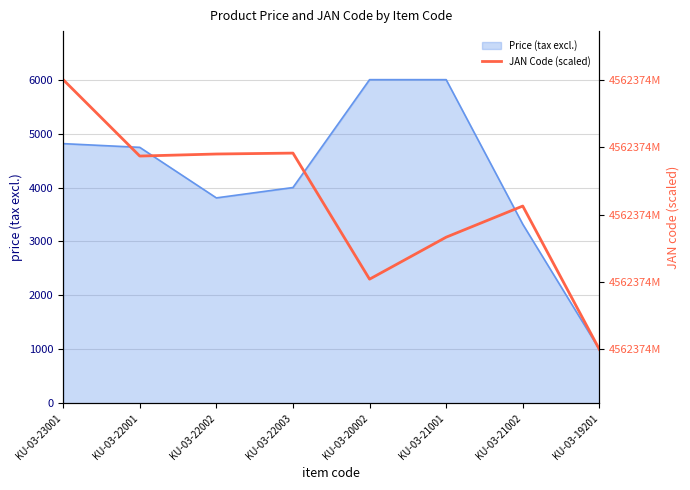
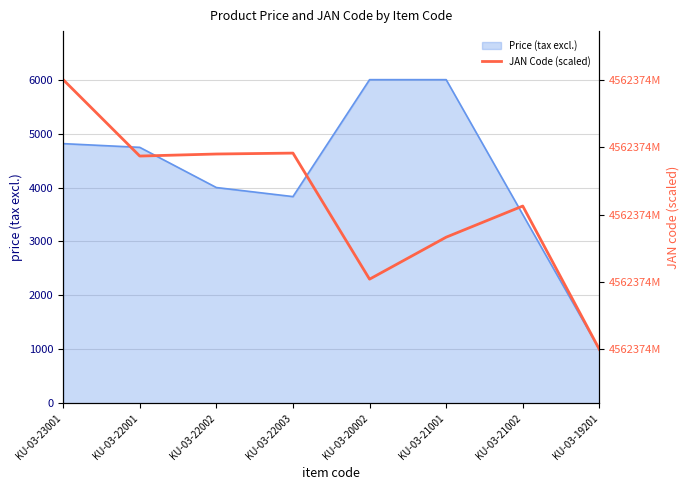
Price (tax excl.), KU-03-22002: 3800 -> 4000
Price (tax excl.), KU-03-22003: 4000 -> 3800
Price (tax excl.), KU-03-21002: 3300 -> 3500
